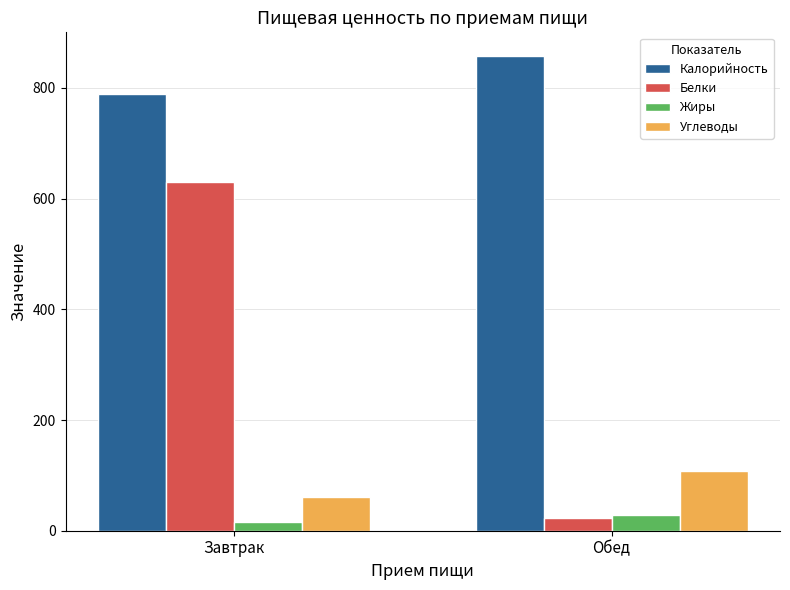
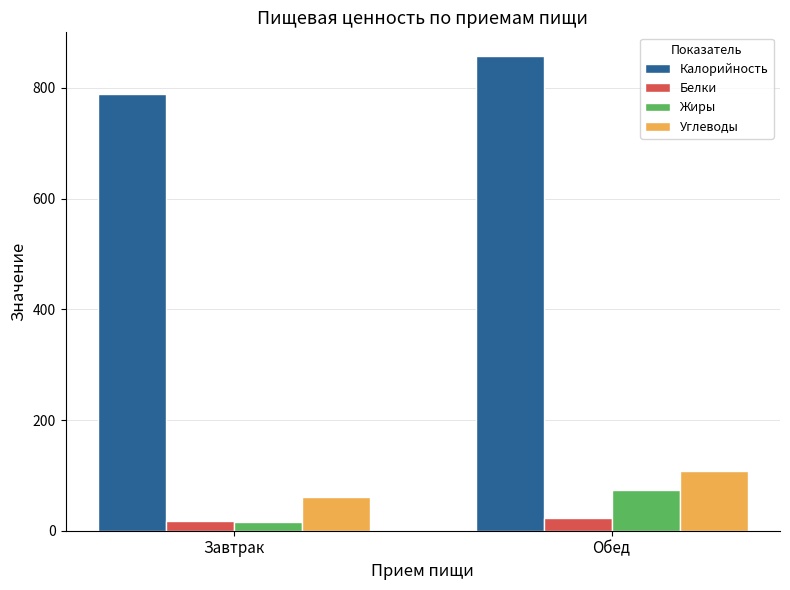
Белки, Завтрак: 630 -> 20
Жиры, Обед: 30 -> 70
